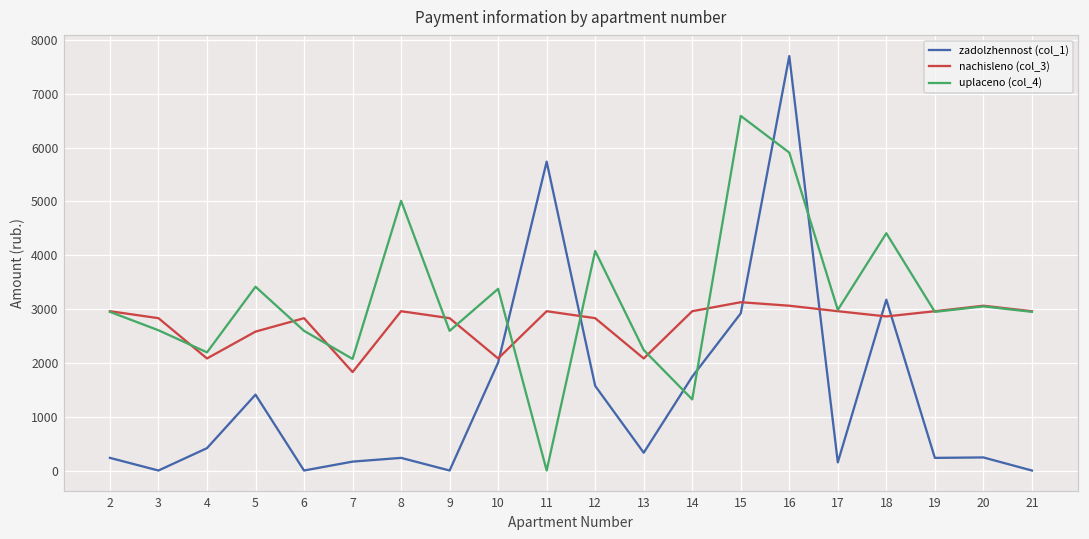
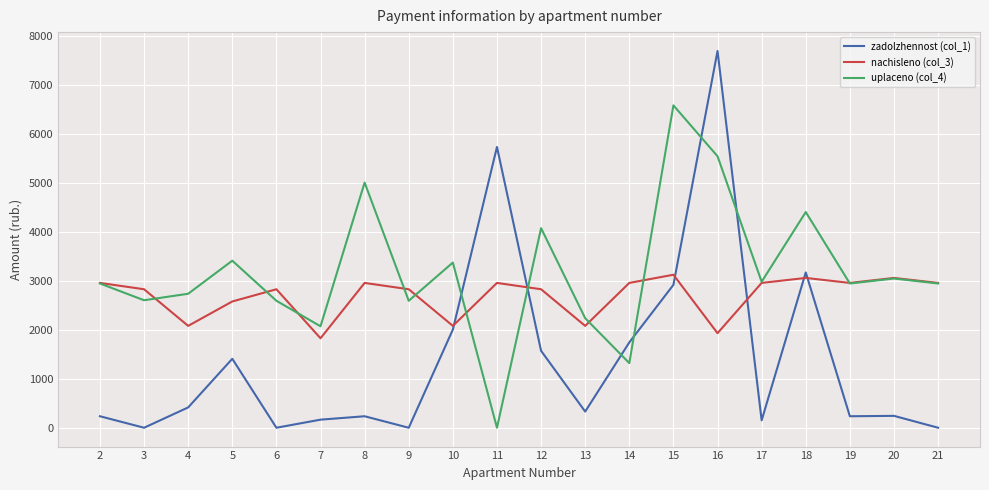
uplaceno (col_4), 4: 2200 -> 2700
nachisleno (col_3), 16: 3100 -> 1900
uplaceno (col_4), 16: 5900 -> 5500
nachisleno (col_3), 18: 2900 -> 3100
